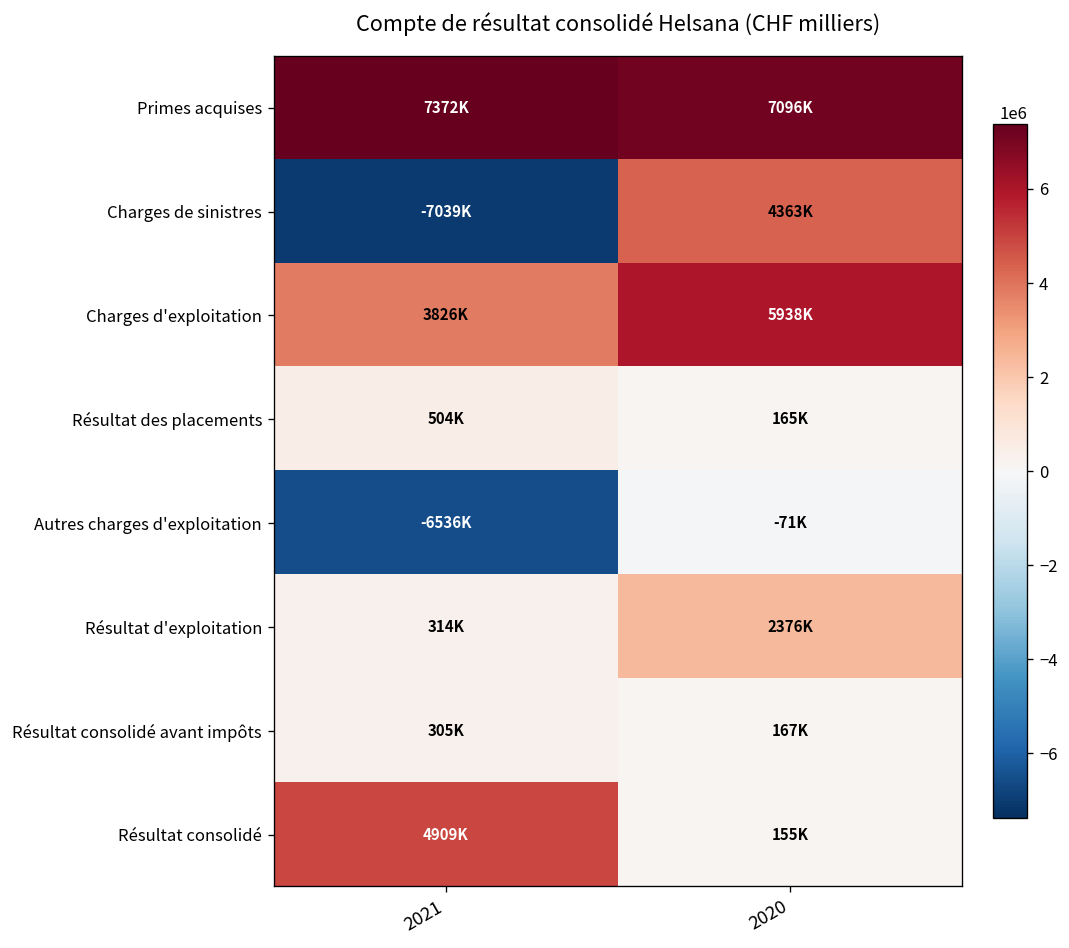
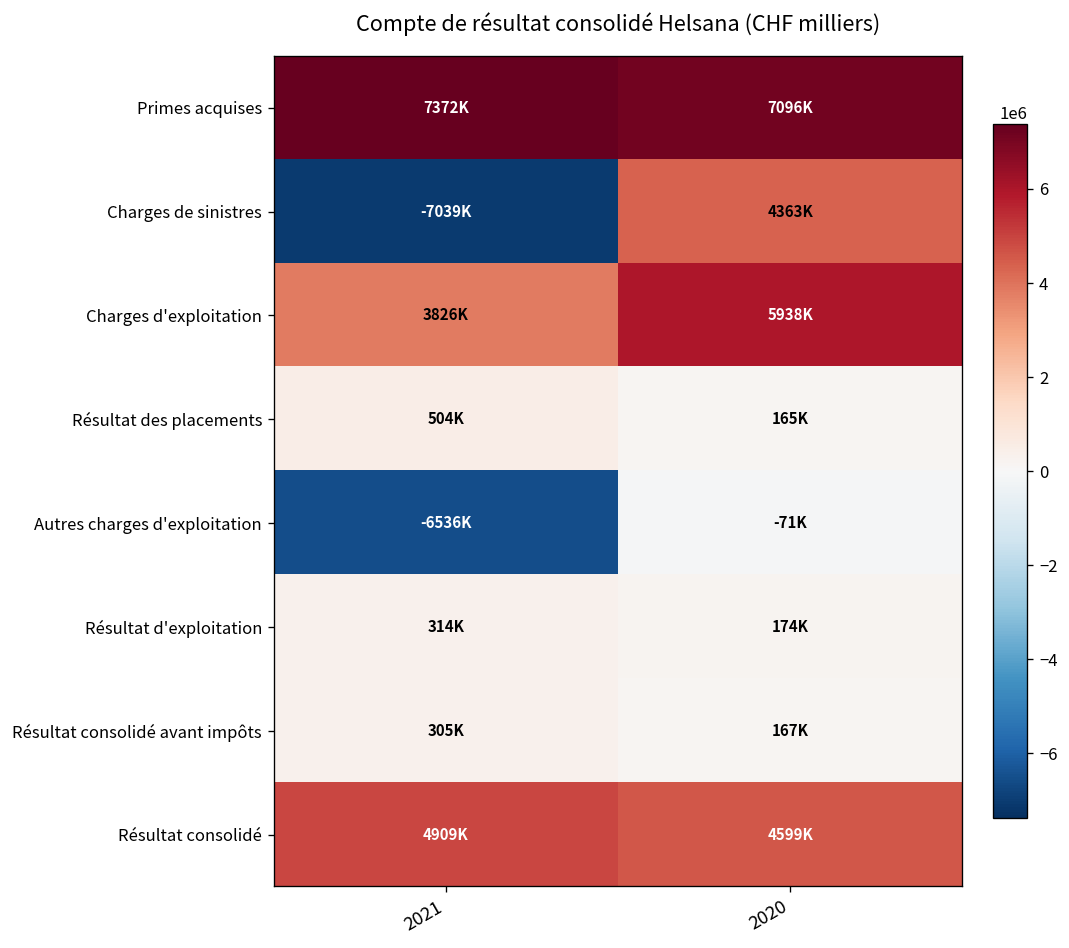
Résultat d'exploitation, 2020: 2376K -> 174K
Résultat consolidé, 2020: 155K -> 4599K
